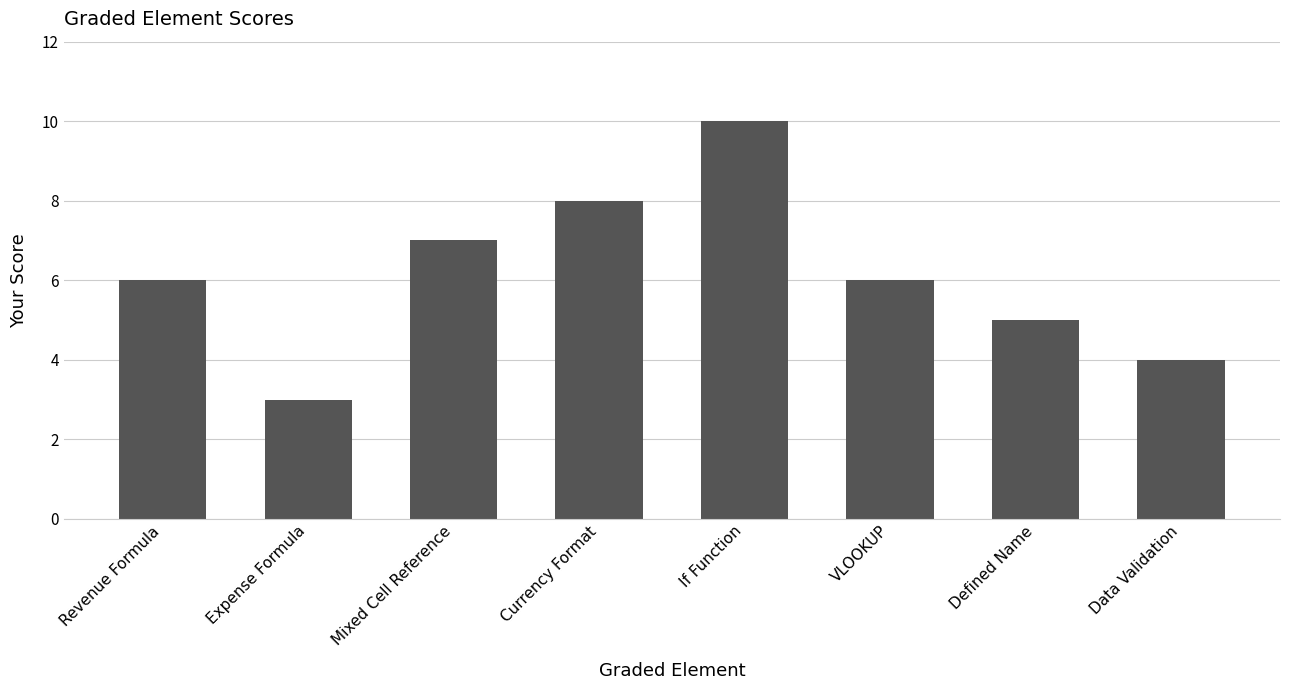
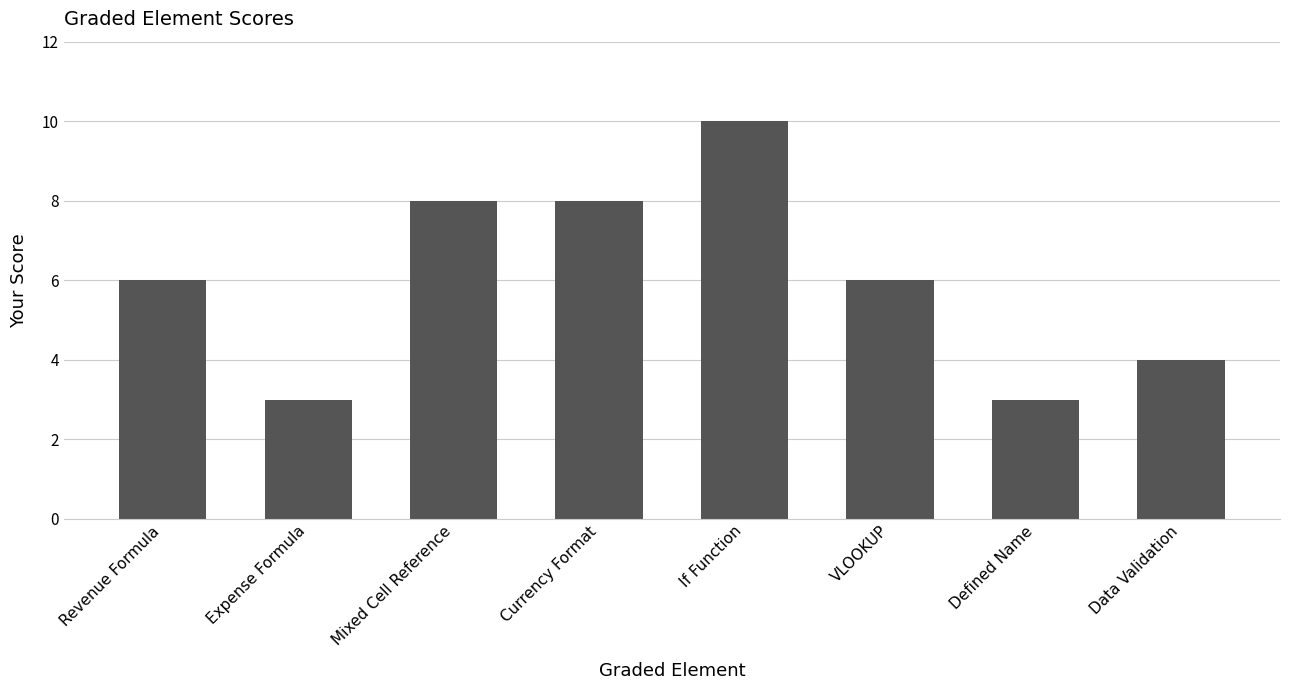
Mixed Cell Reference: 7 -> 8
Defined Name: 5 -> 3
